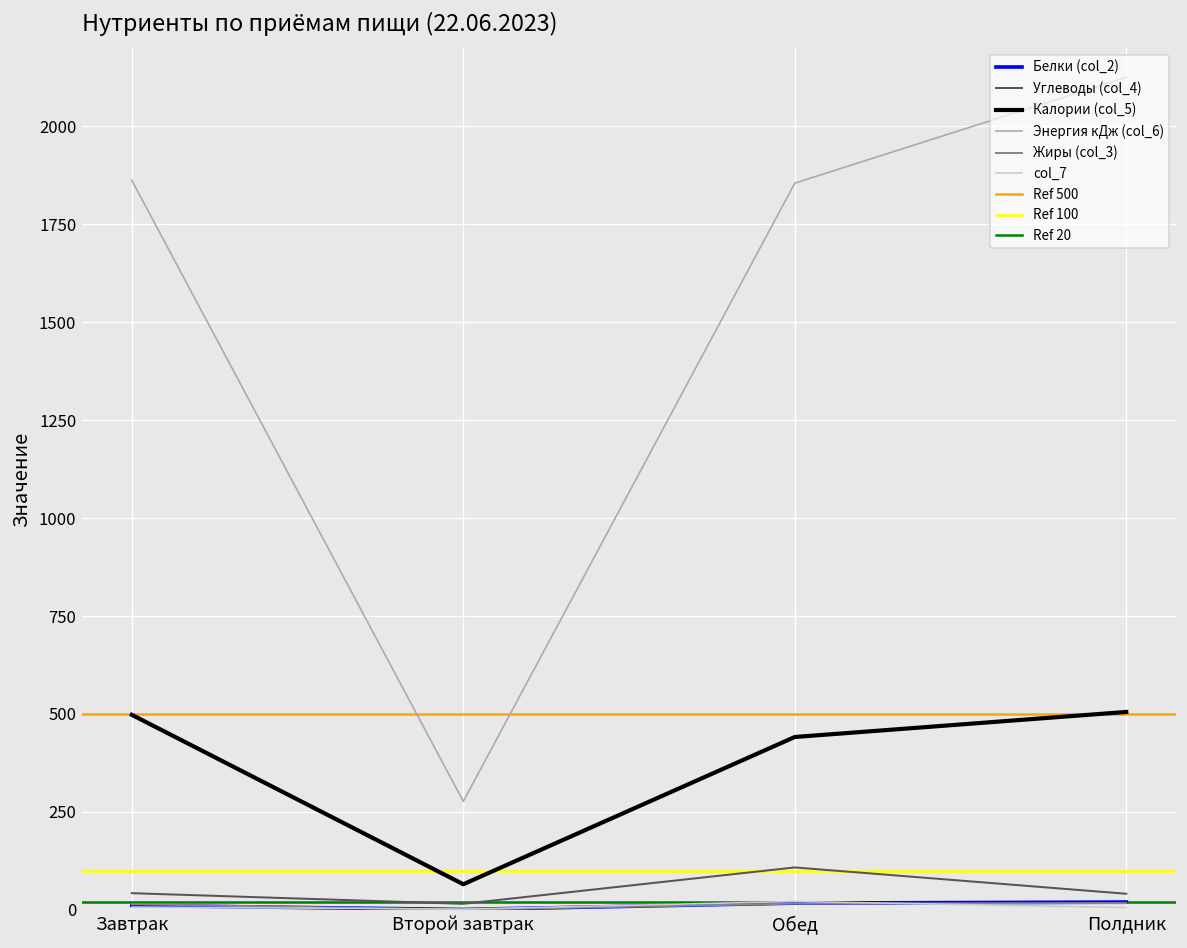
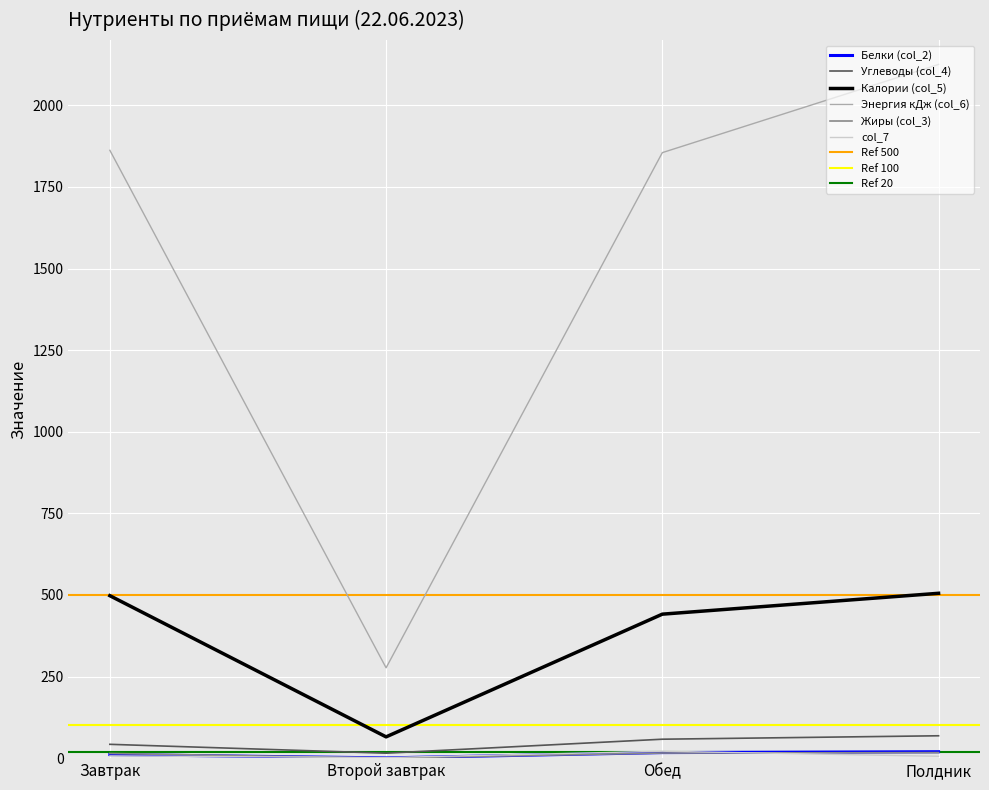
Углеводы (col_4), Обед: 110 -> 60
Углеводы (col_4), Полдник: 40 -> 70
